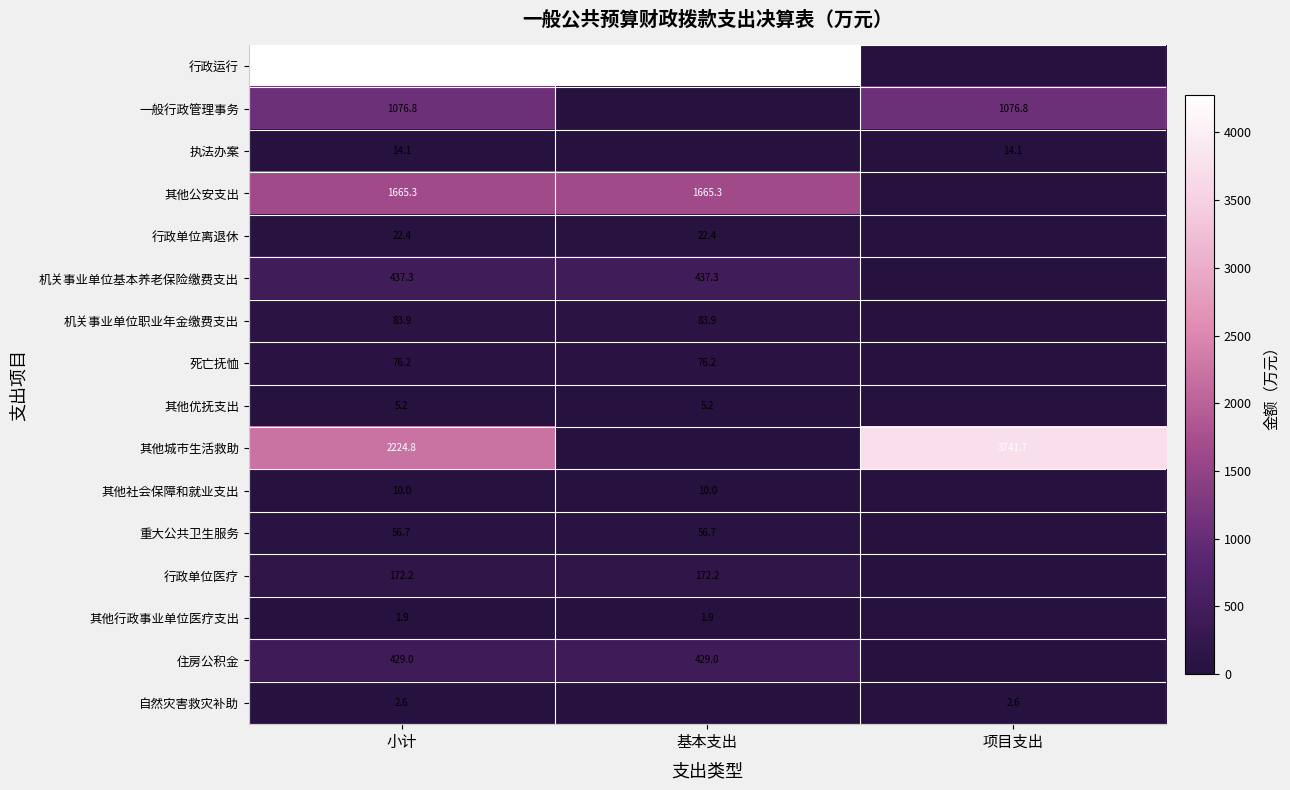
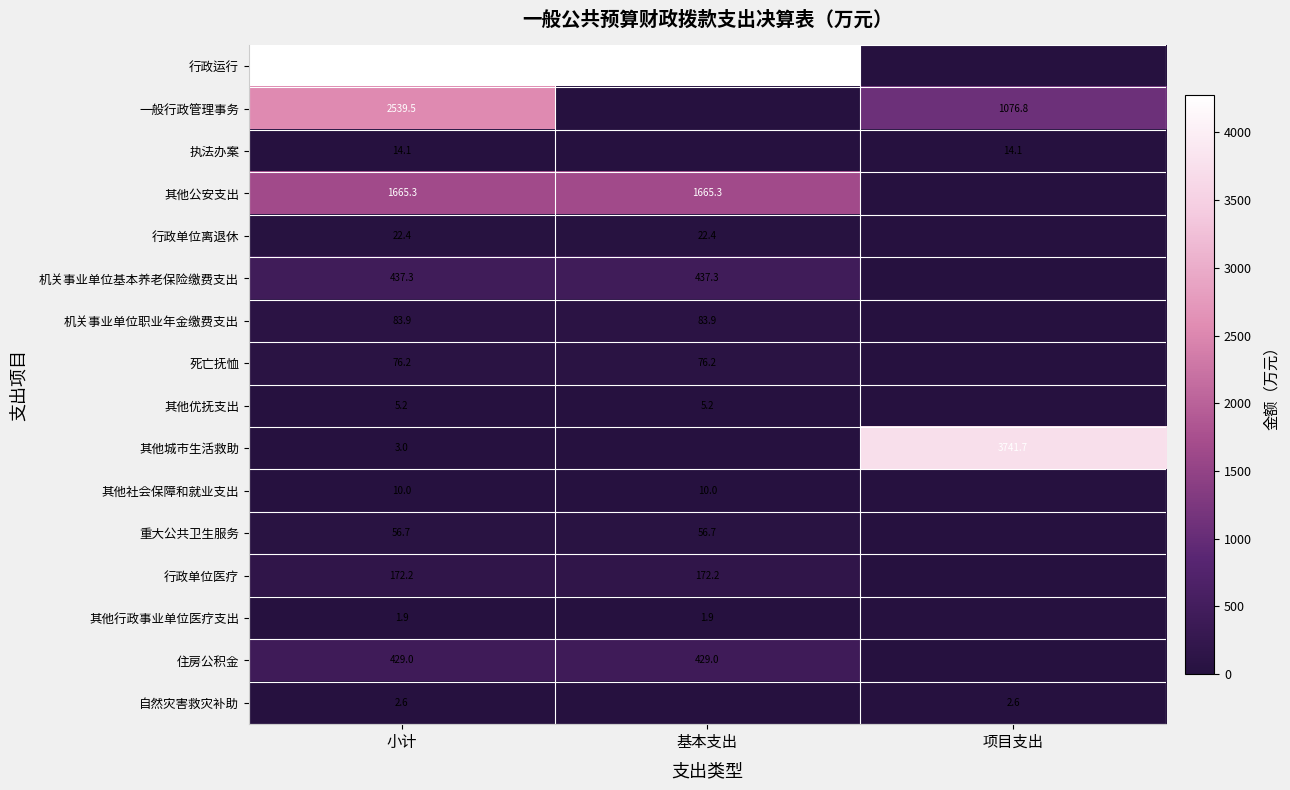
一般行政管理事务, 小计: 1076.8 -> 2539.5
其他城市生活救助, 小计: 2224.8 -> 3.0
